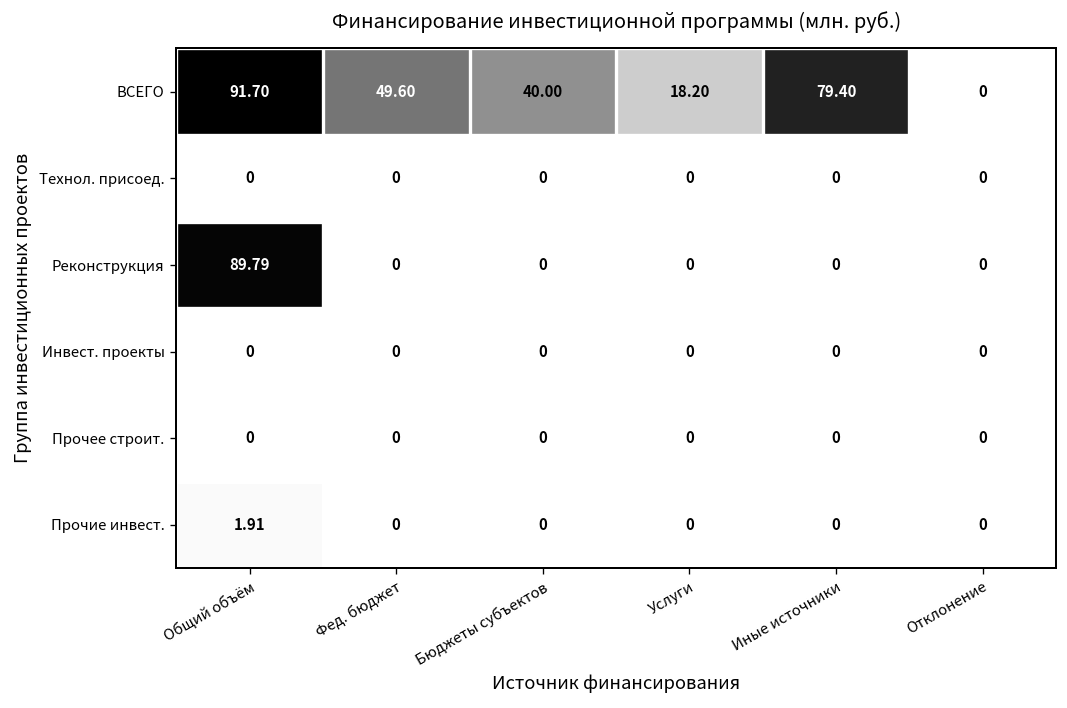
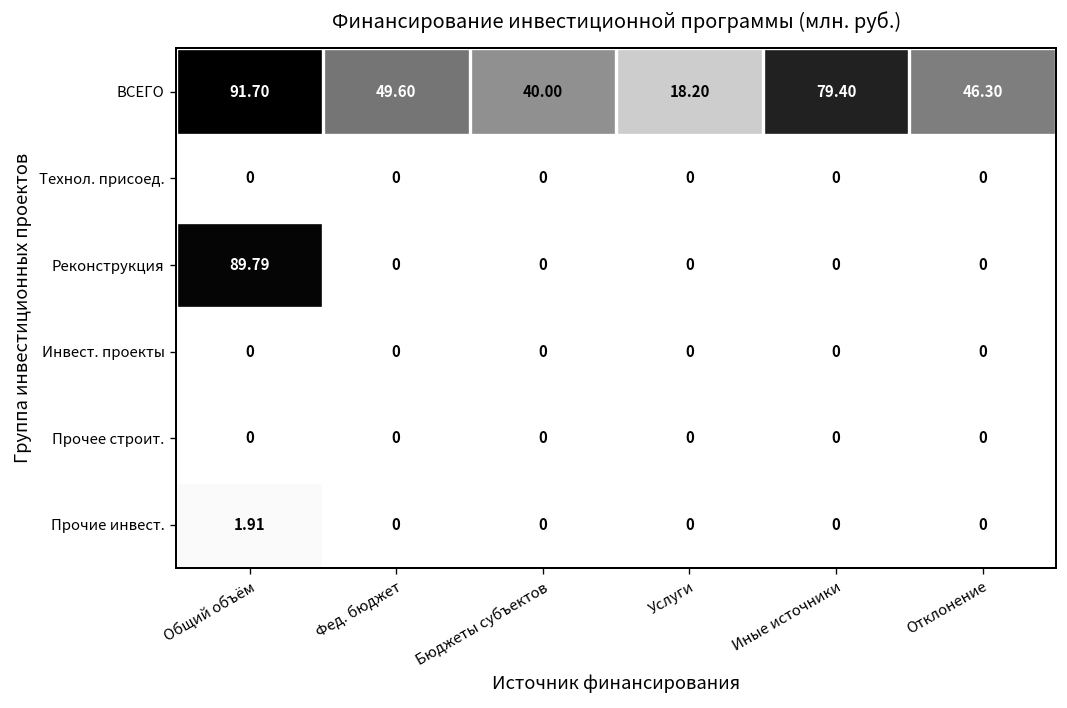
ВСЕГО, Отклонение: 0 -> 46.30
